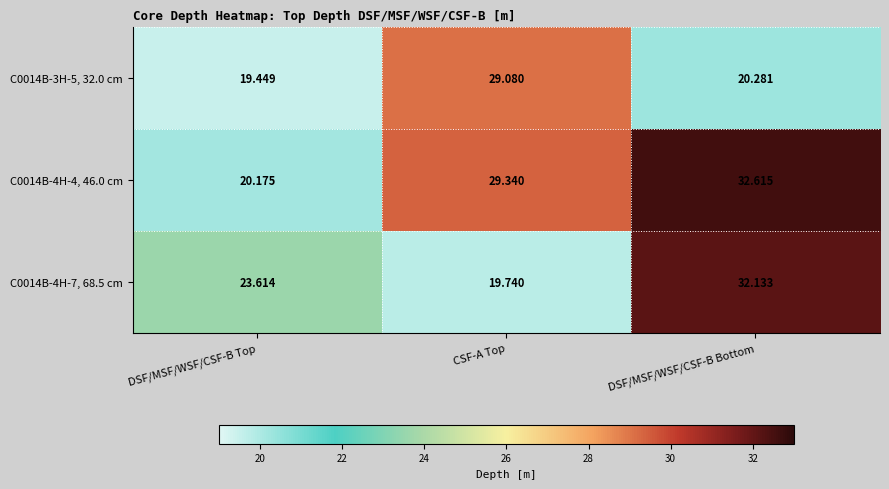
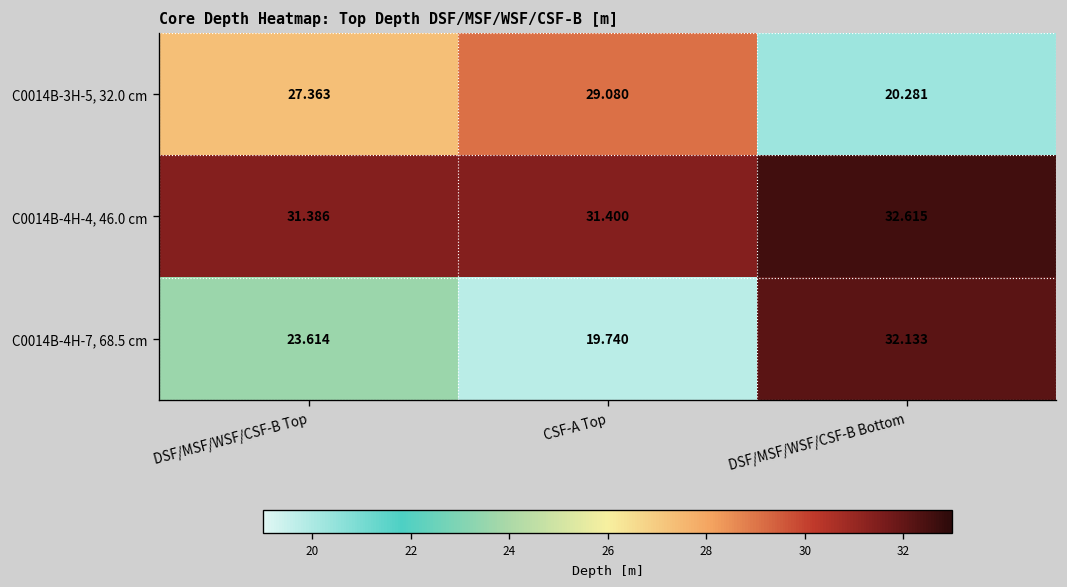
C0014B-3H-5, 32.0 cm, DSF/MSF/WSF/CSF-B Top: 19.449 -> 27.363
C0014B-4H-4, 46.0 cm, DSF/MSF/WSF/CSF-B Top: 20.175 -> 31.386
C0014B-4H-4, 46.0 cm, CSF-A Top: 29.340 -> 31.400
